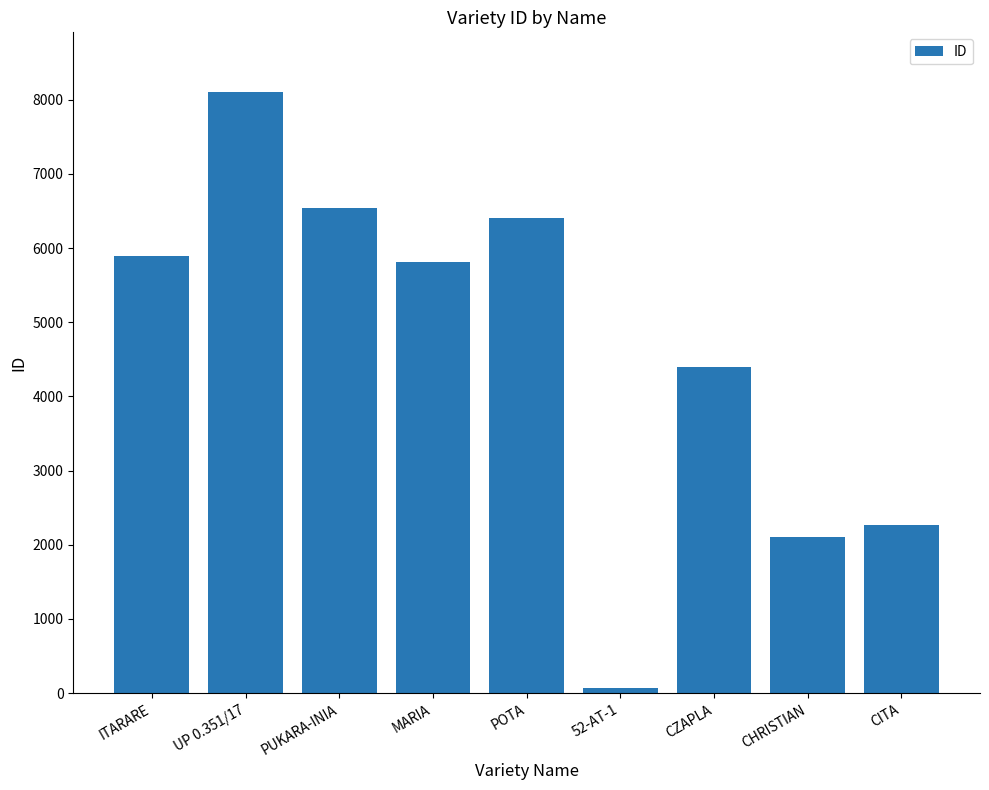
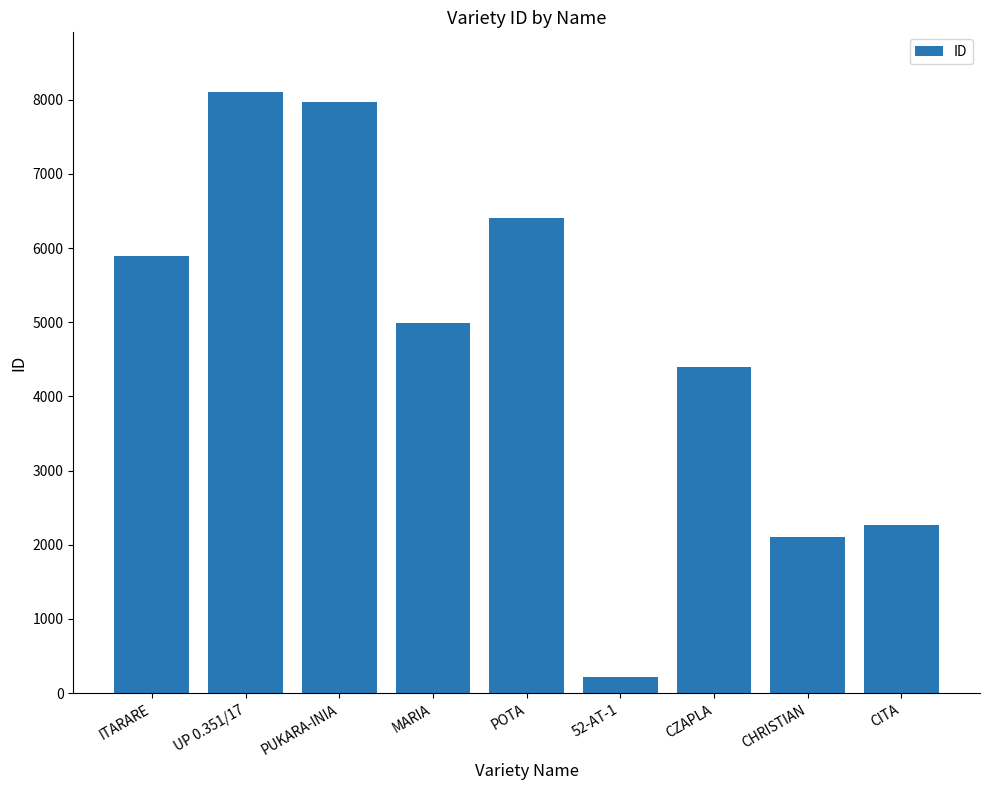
PUKARA-INIA: 6500 -> 8000
MARIA: 5800 -> 5000
52-AT-1: 100 -> 200
